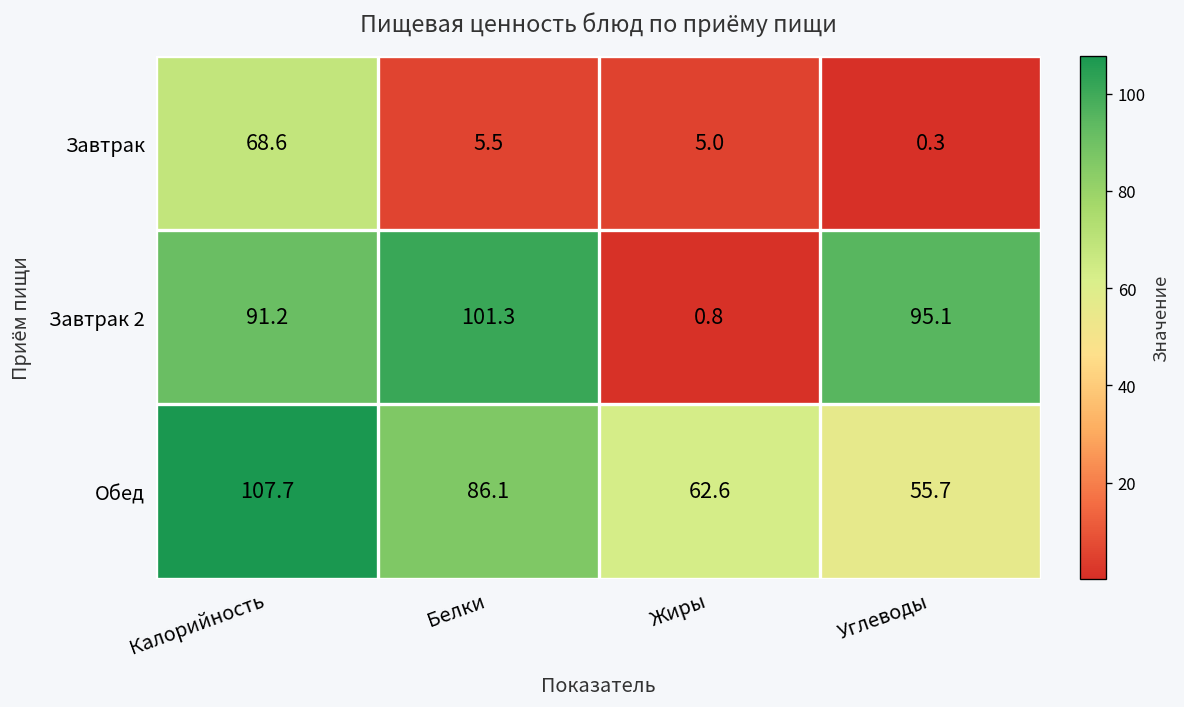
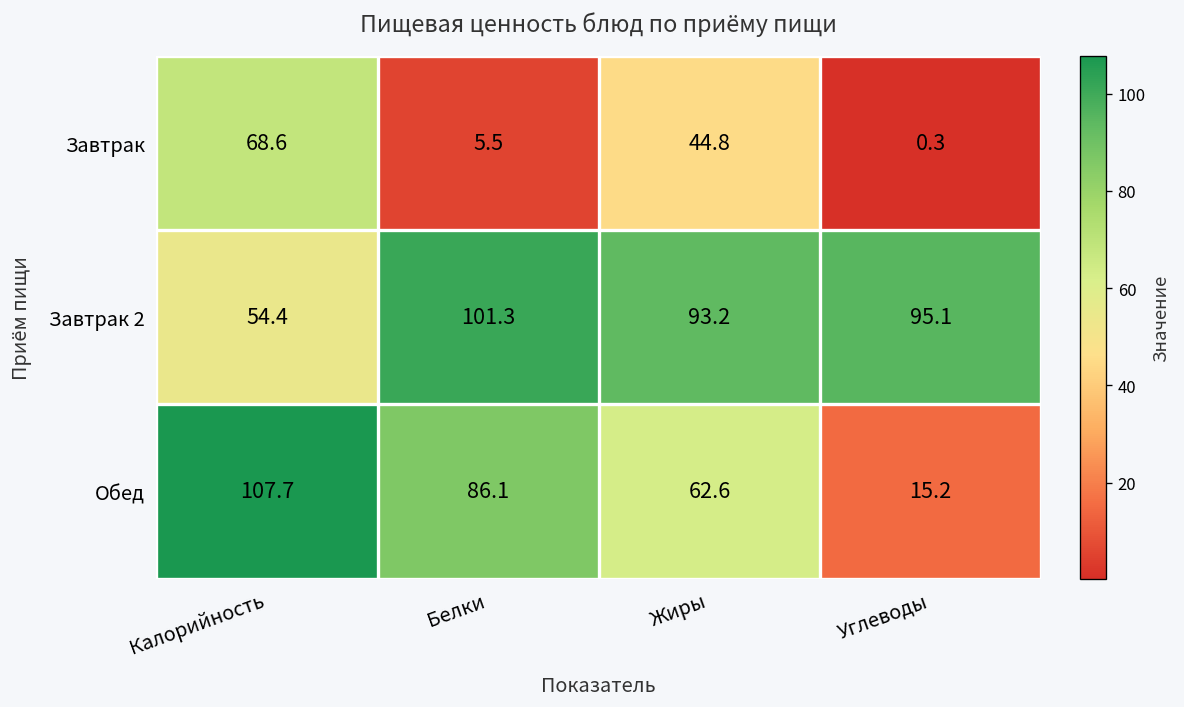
Завтрак, Жиры: 5.0 -> 44.8
Завтрак 2, Калорийность: 91.2 -> 54.4
Завтрак 2, Жиры: 0.8 -> 93.2
Обед, Углеводы: 55.7 -> 15.2
